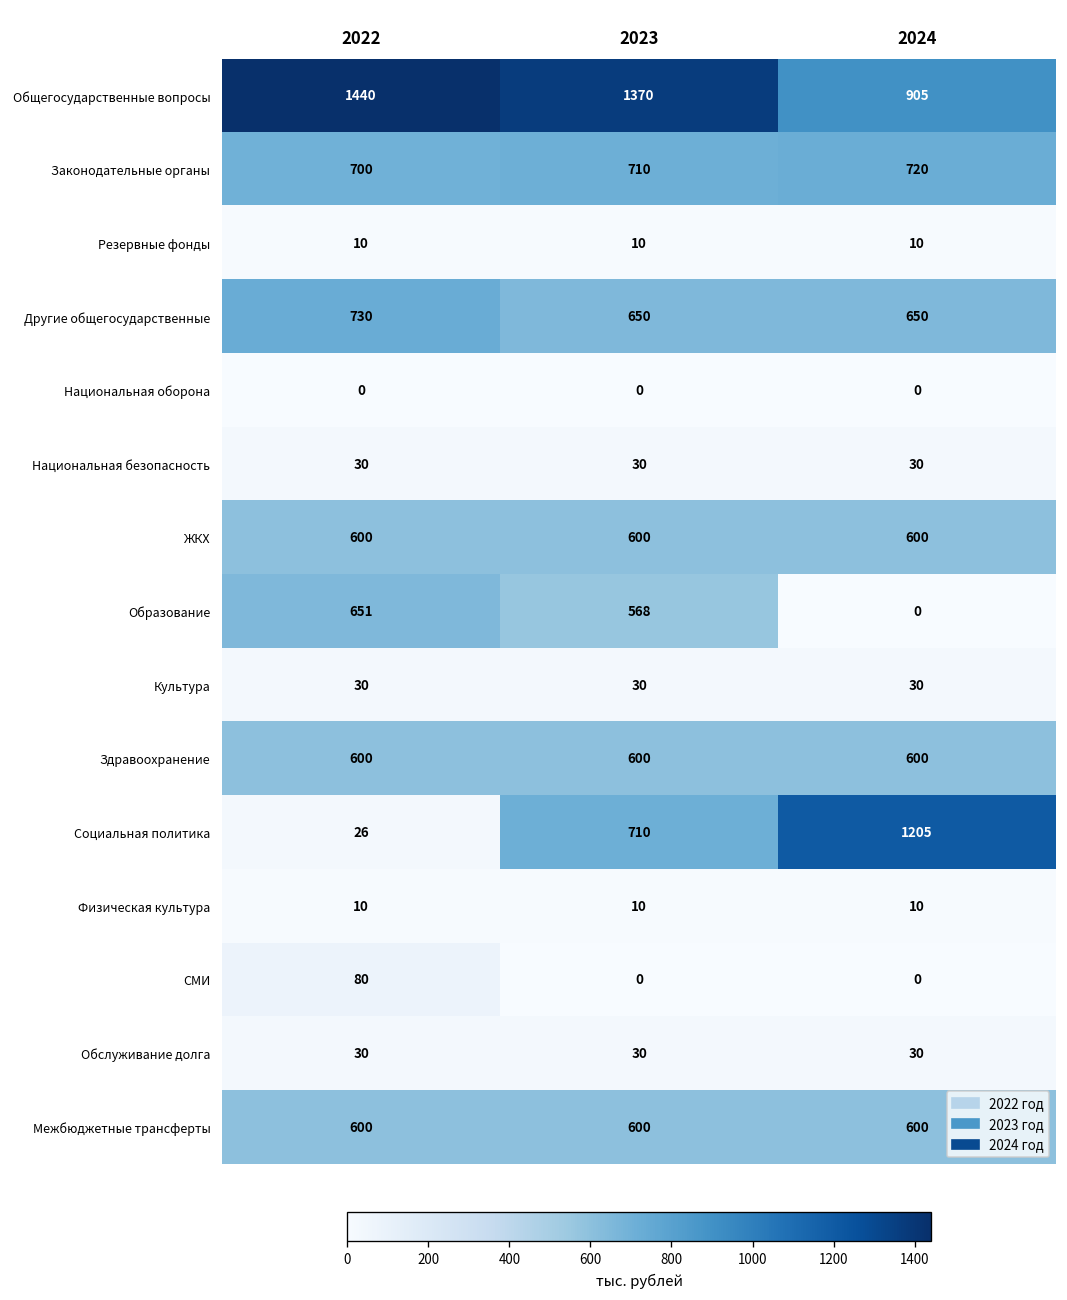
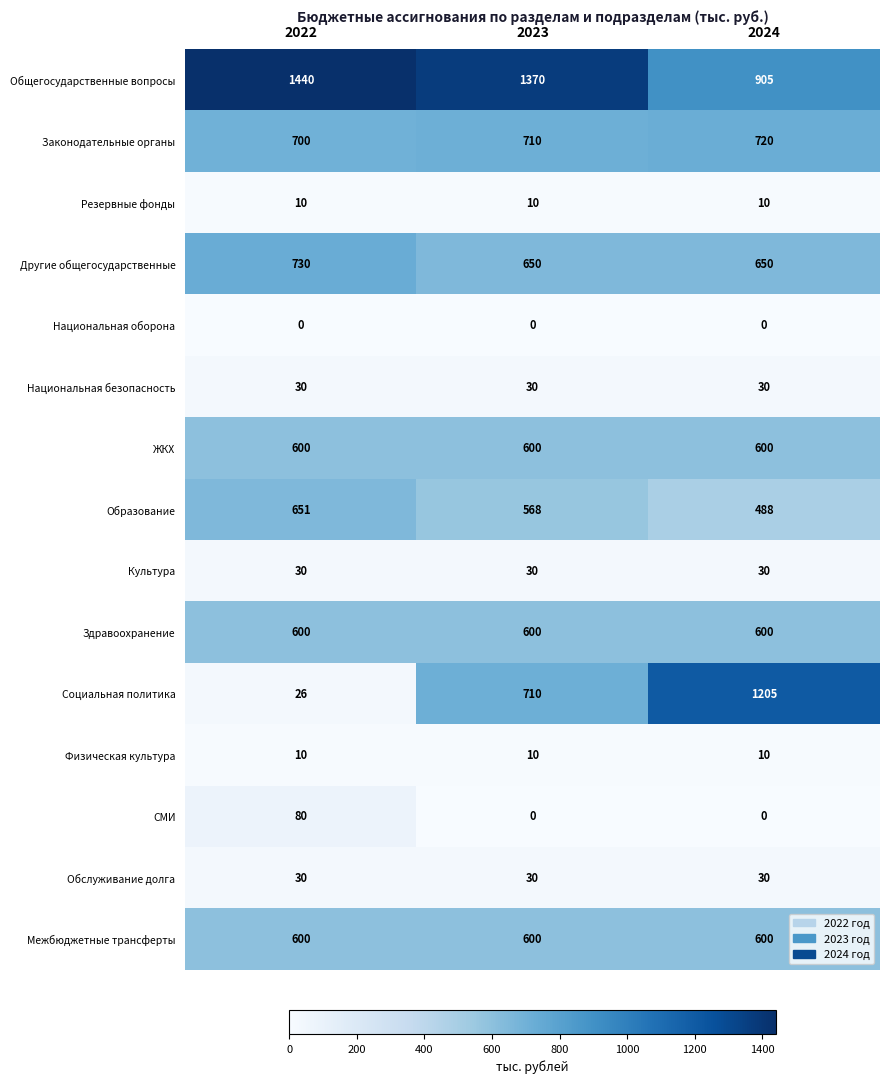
Образование, 2024: 0 -> 488
